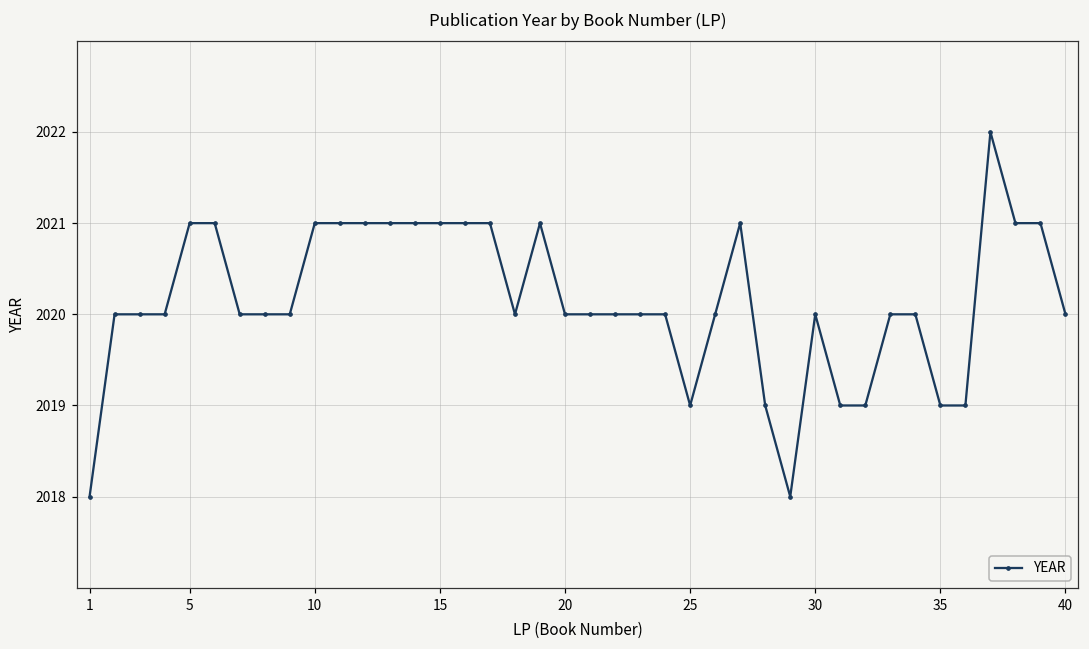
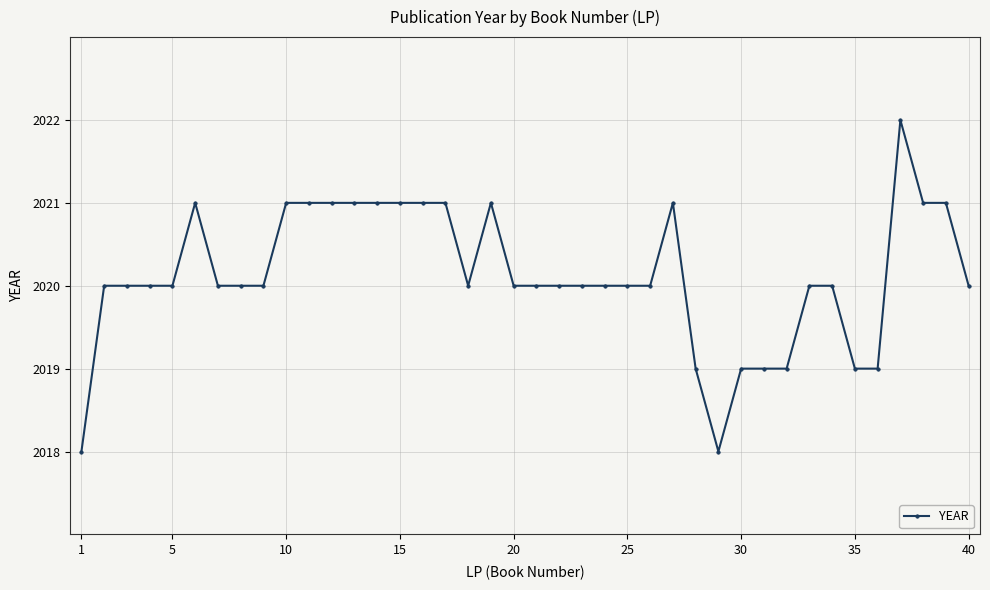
5: 2021 -> 2020
25: 2019 -> 2020
30: 2020 -> 2019
